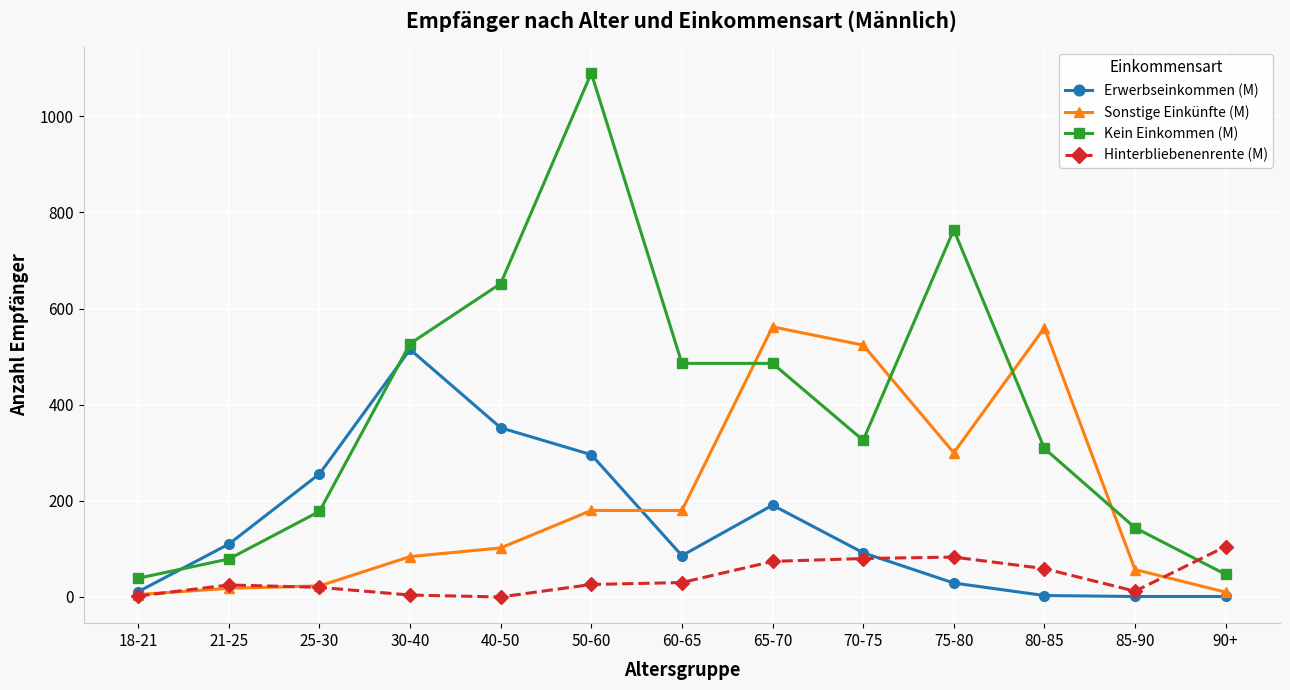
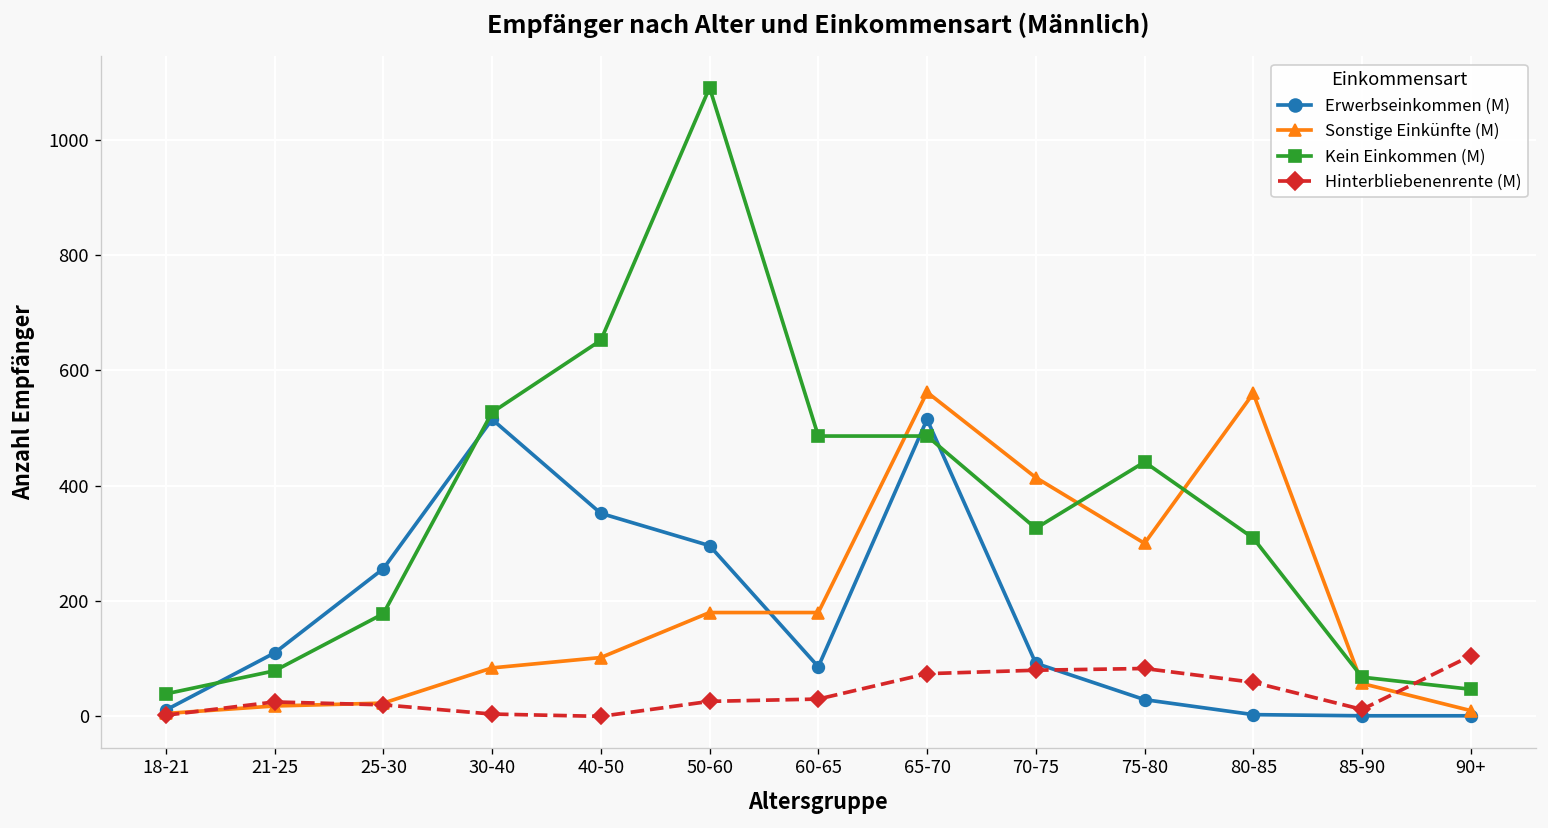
Erwerbseinkommen (M), 65-70: 190 -> 520
Sonstige Einkünfte (M), 70-75: 520 -> 410
Kein Einkommen (M), 75-80: 760 -> 440
Kein Einkommen (M), 85-90: 140 -> 70
